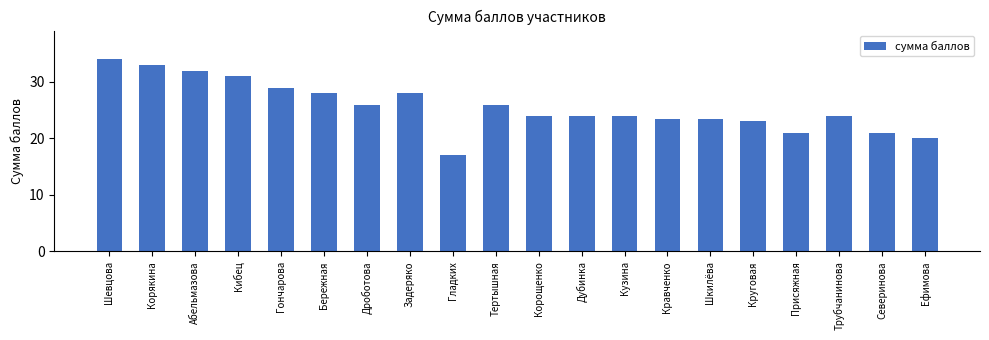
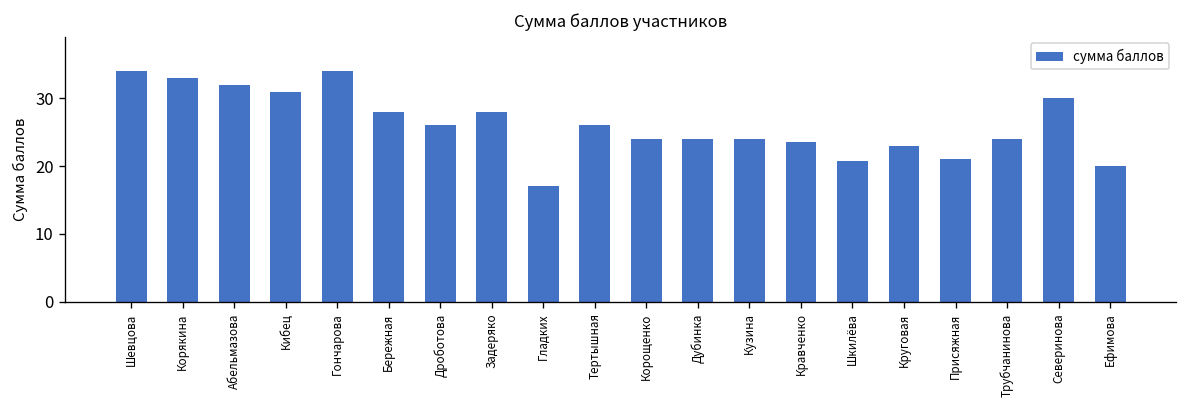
Гончарова: 29 -> 34
Шкилёва: 24 -> 21
Северинова: 21 -> 30
